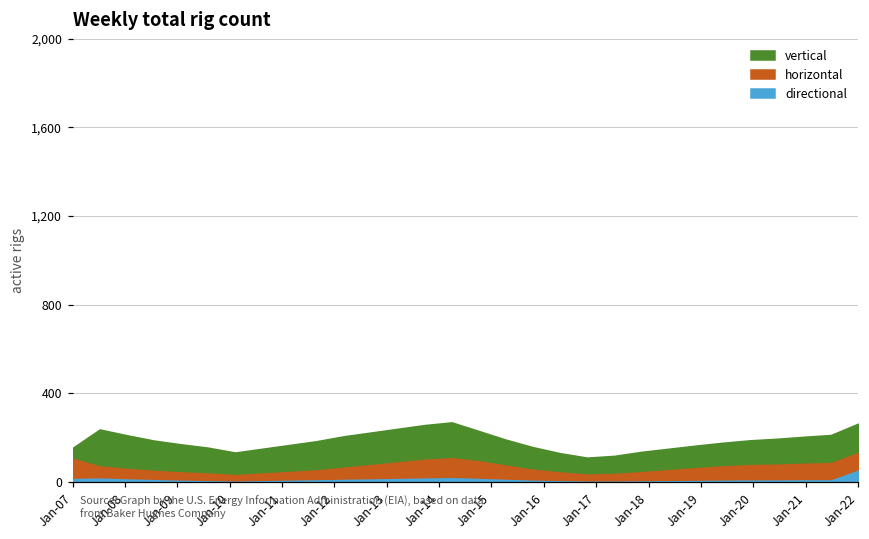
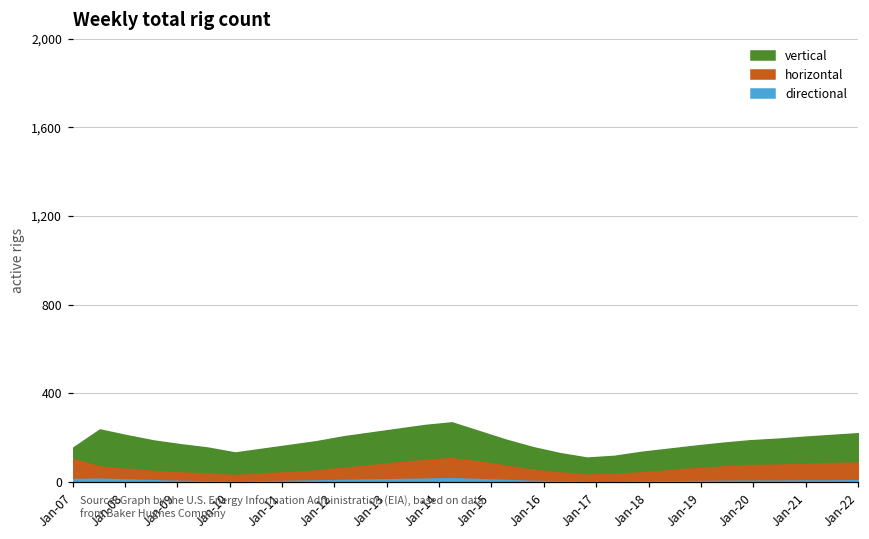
directional, Jan-22: 60 -> 20
